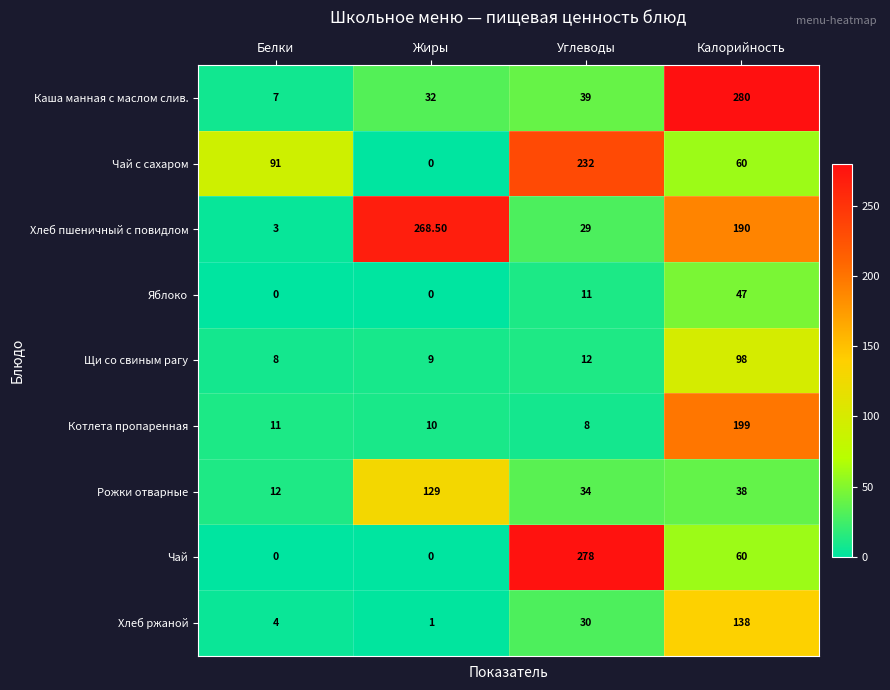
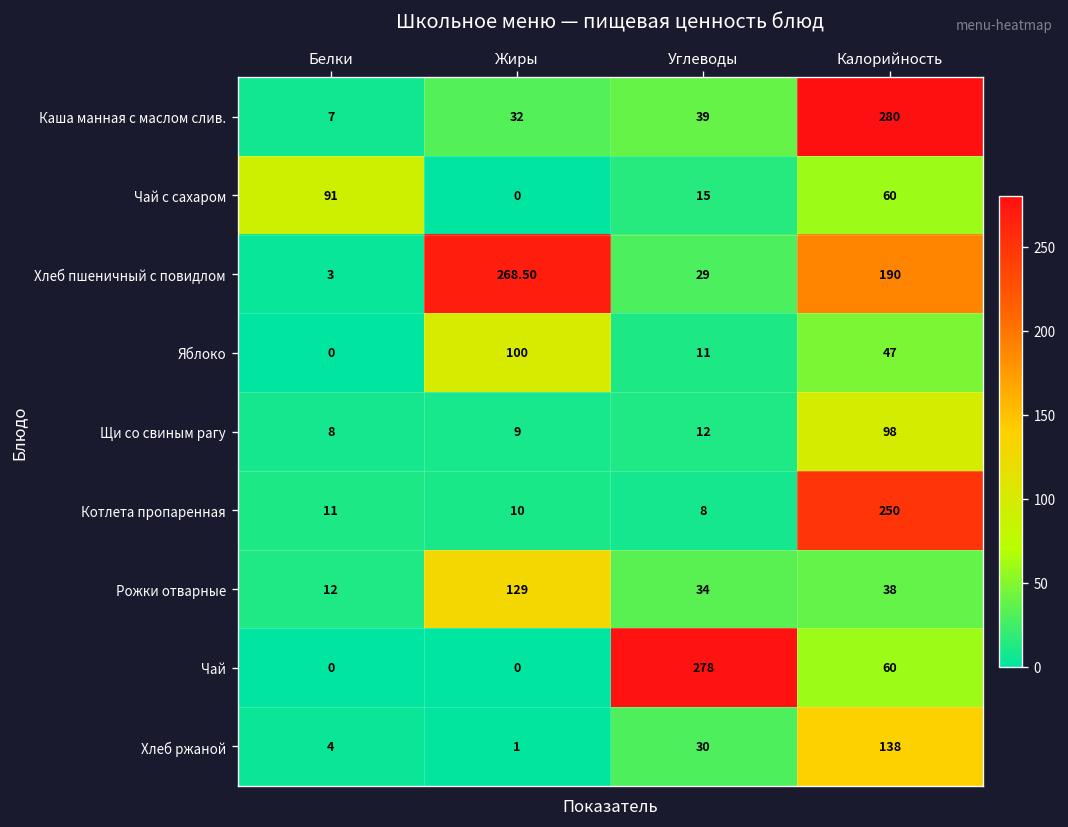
Чай с сахаром, Углеводы: 232 -> 15
Яблоко, Жиры: 0 -> 100
Котлета пропаренная, Калорийность: 199 -> 250
